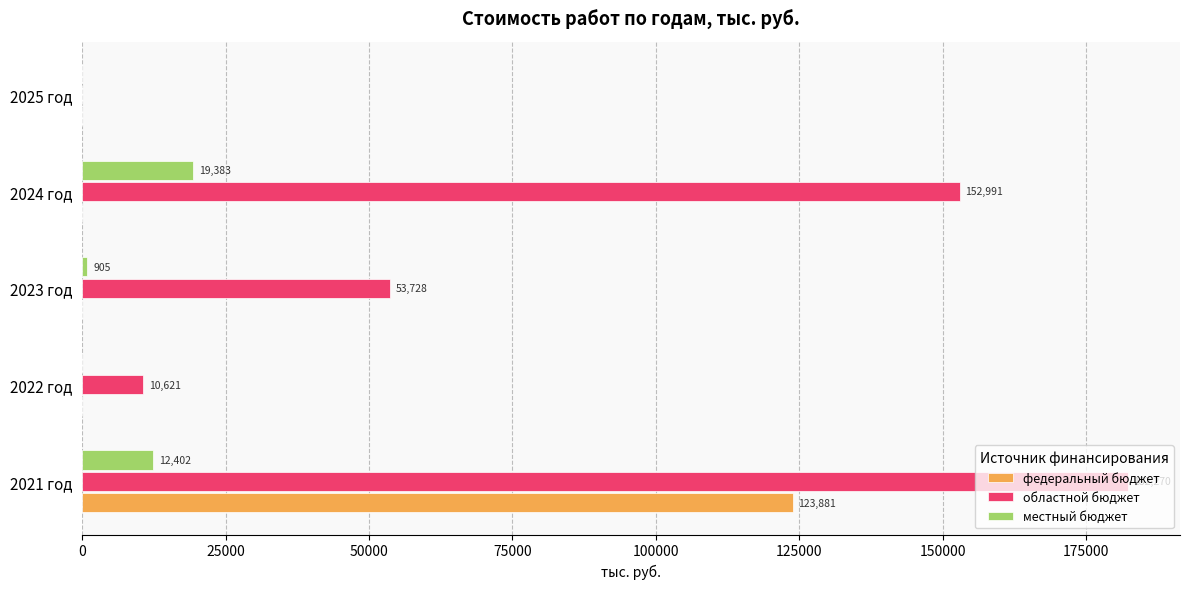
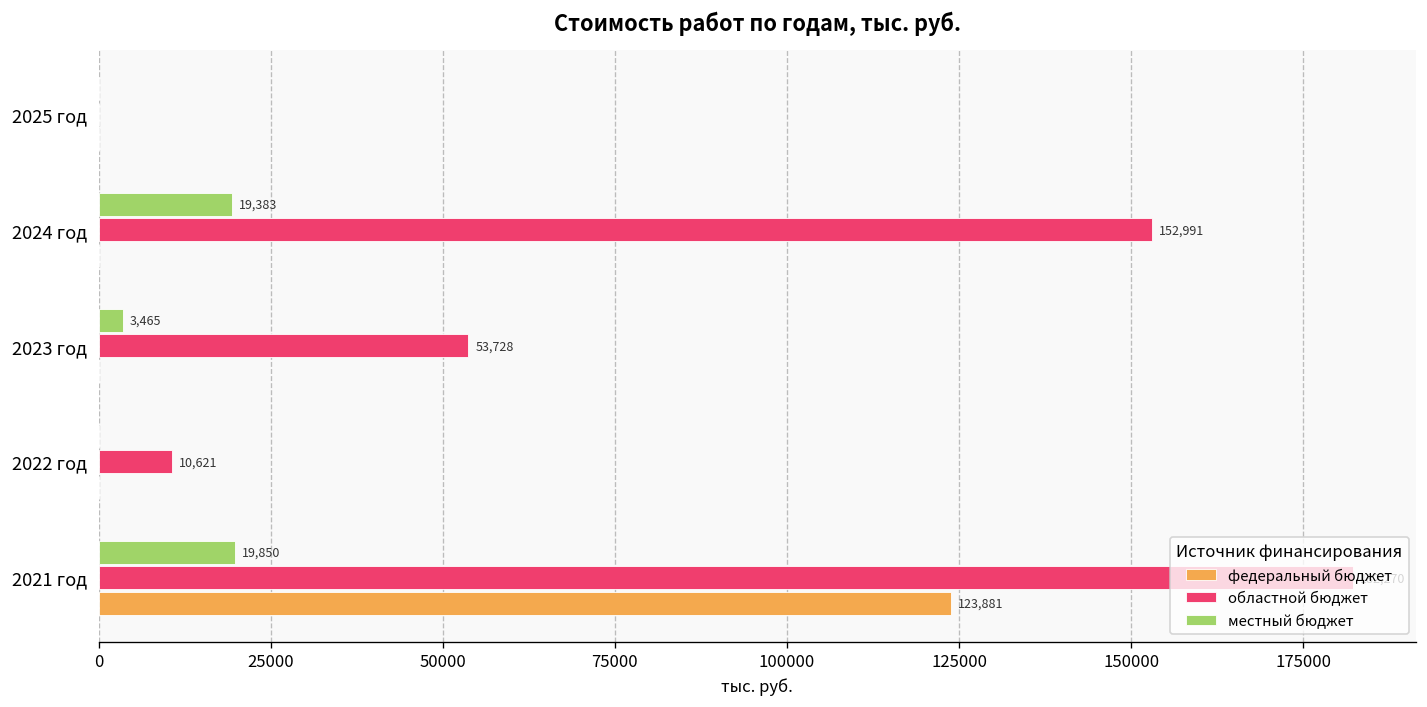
местный бюджет, 2023 год: 905 -> 3,465
местный бюджет, 2021 год: 12,402 -> 19,850
